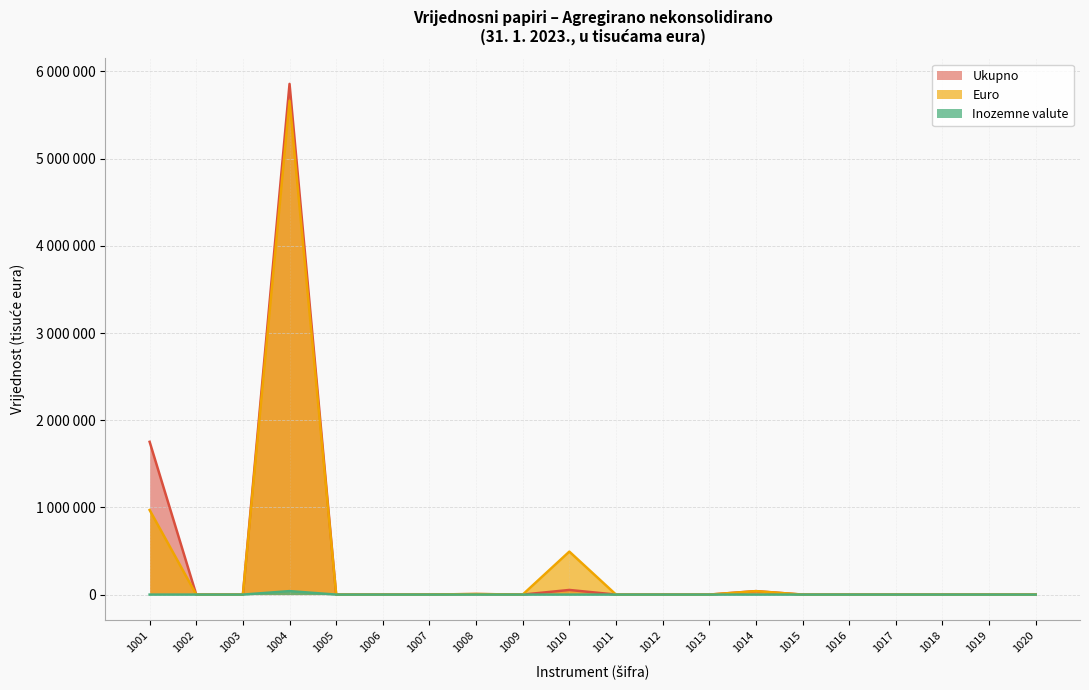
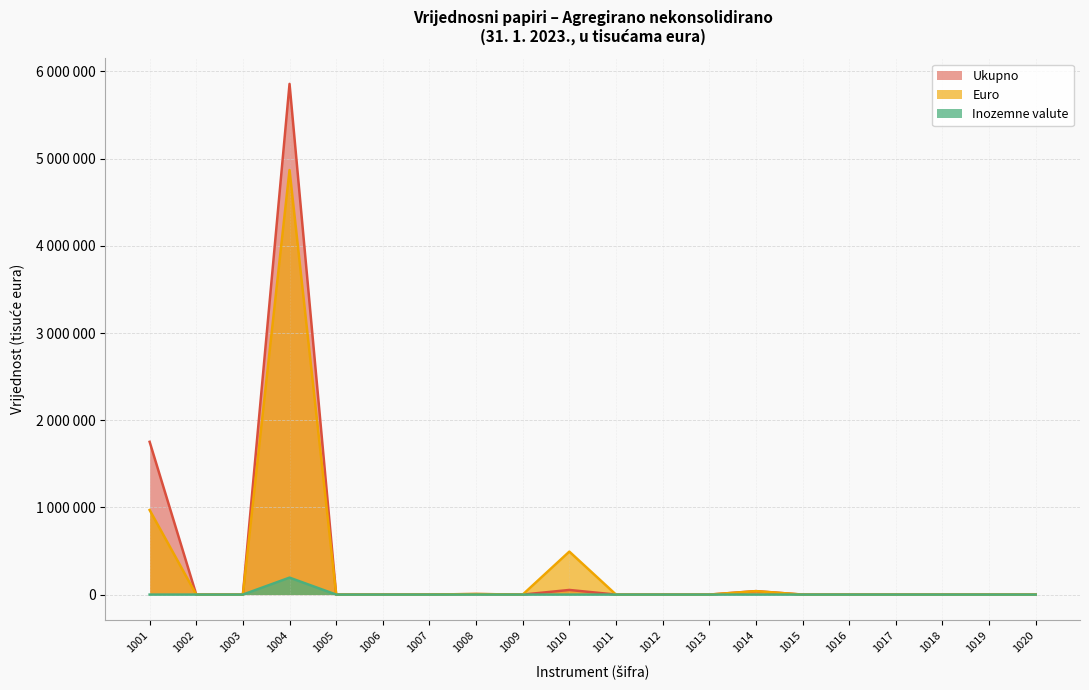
Euro, 1004: 5700000 -> 4900000
Inozemne valute, 1004: 0 -> 200000
